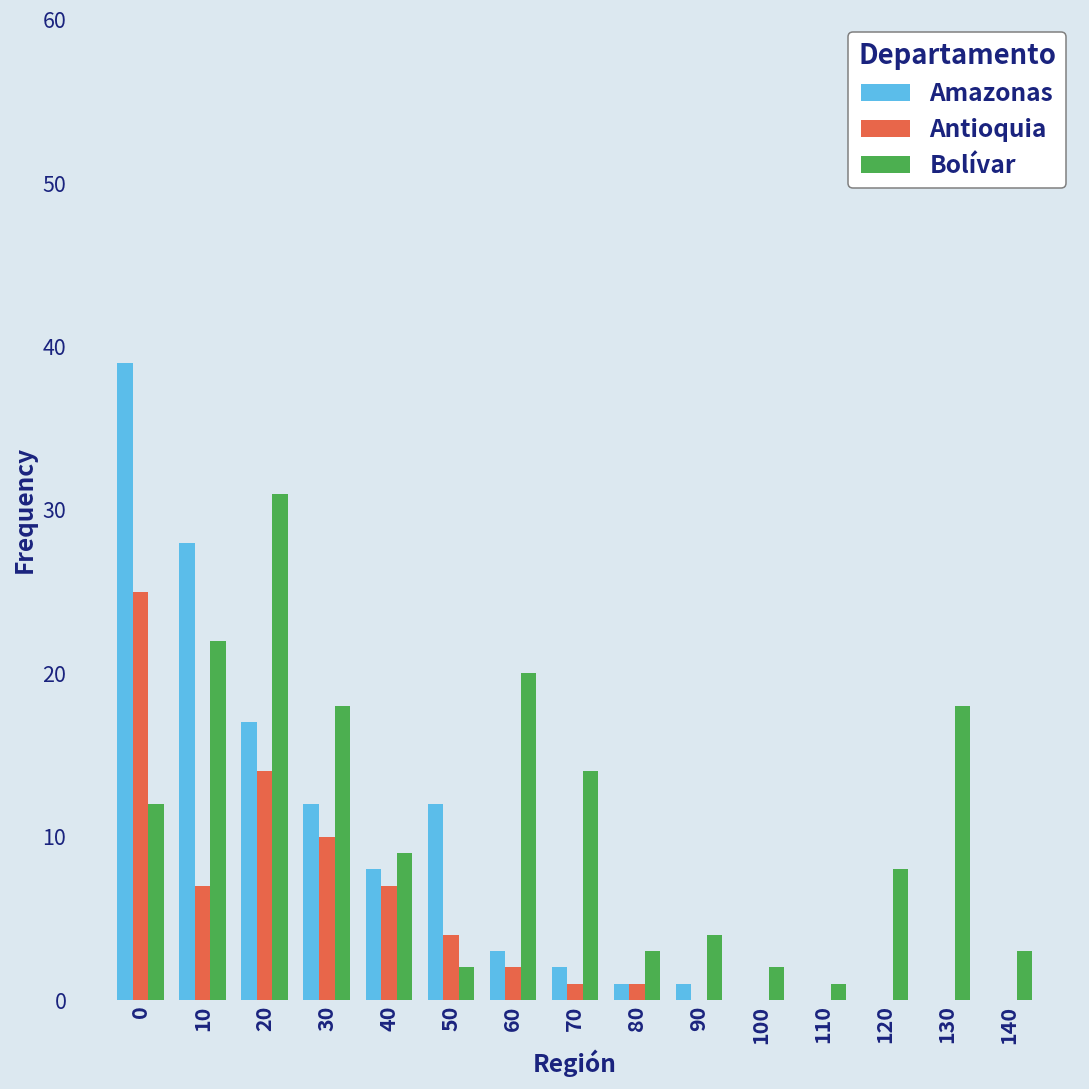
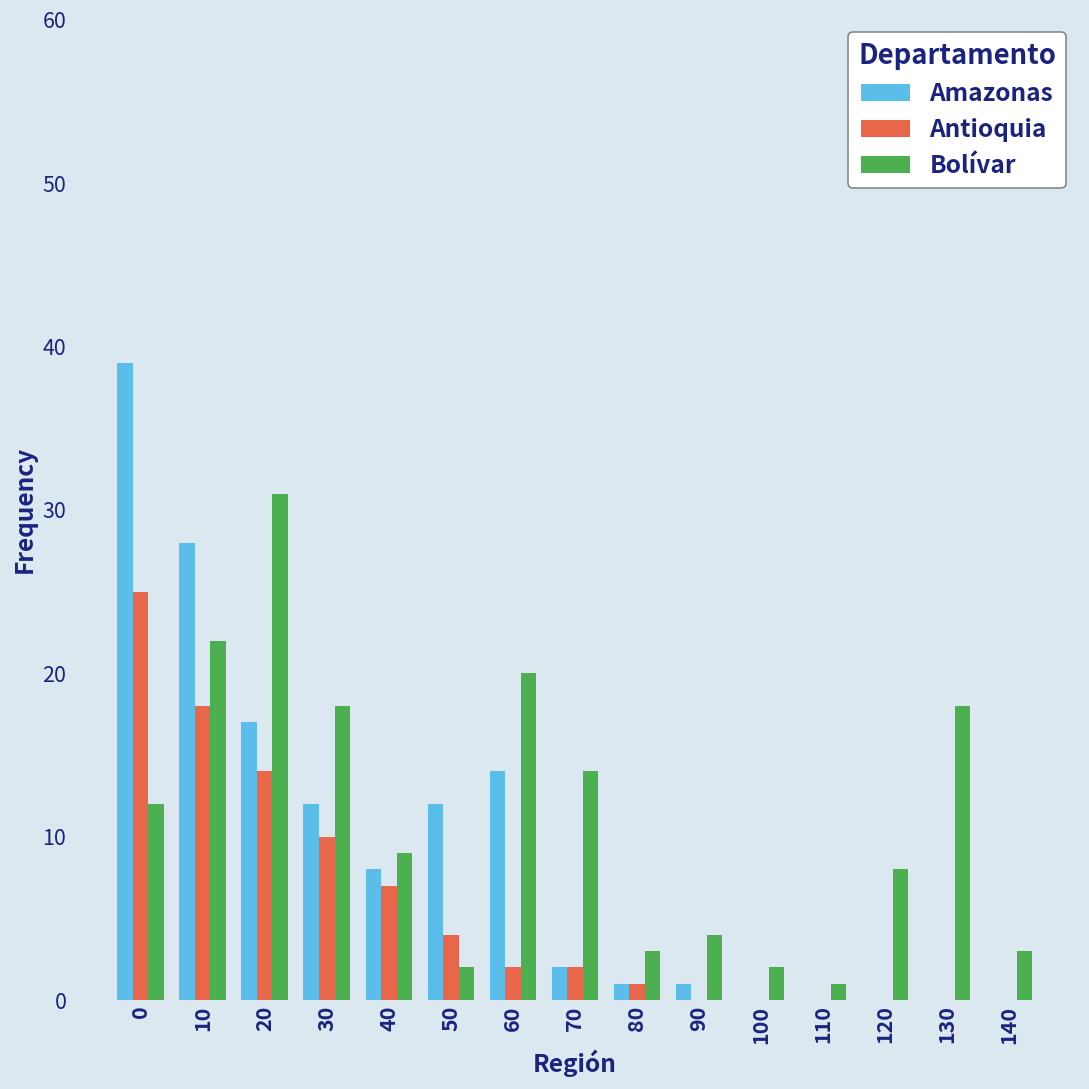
Antioquia, 10: 7 -> 18
Amazonas, 60: 3 -> 14
Antioquia, 70: 1 -> 2
